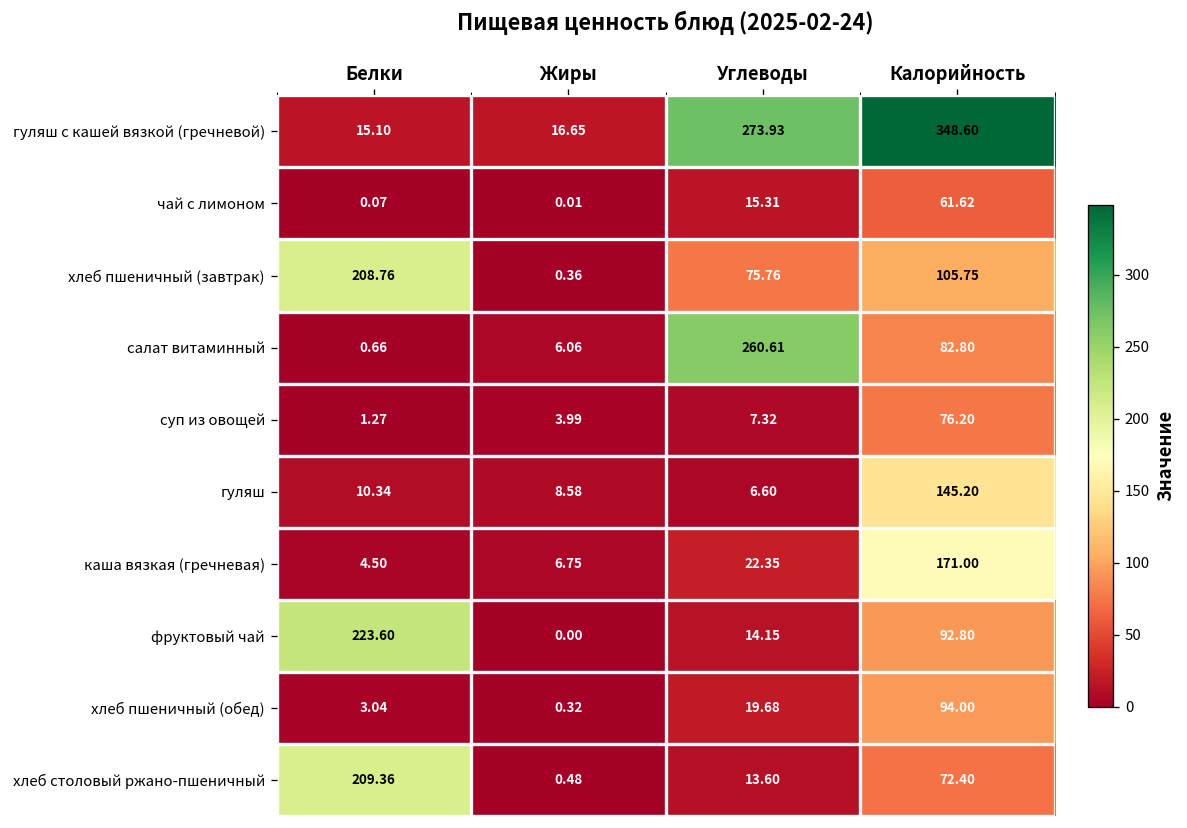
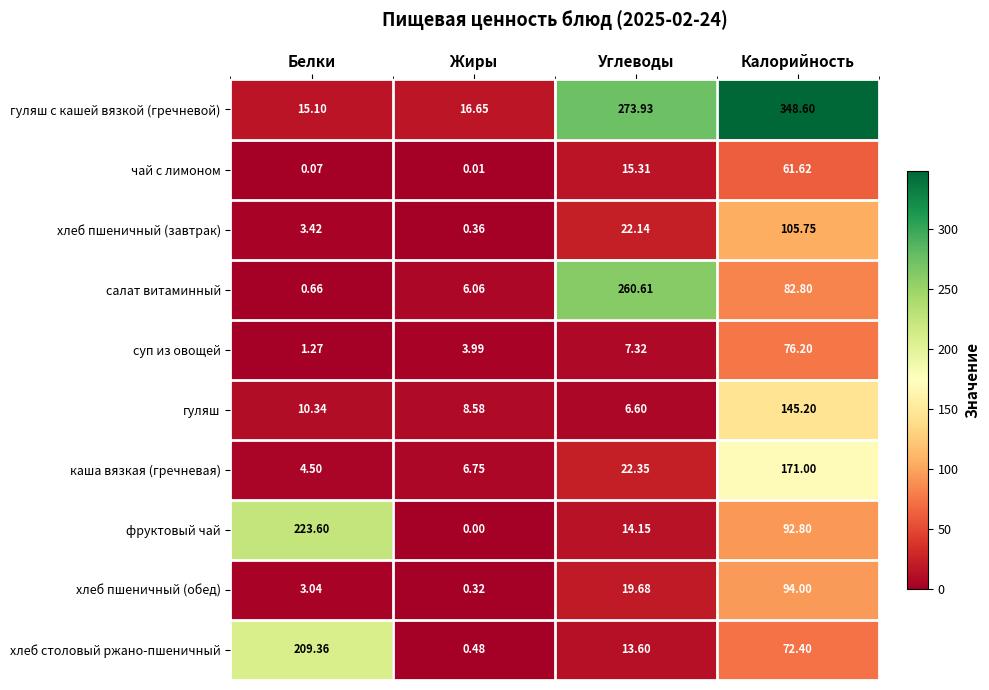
хлеб пшеничный (завтрак), Белки: 208.76 -> 3.42
хлеб пшеничный (завтрак), Углеводы: 75.76 -> 22.14
